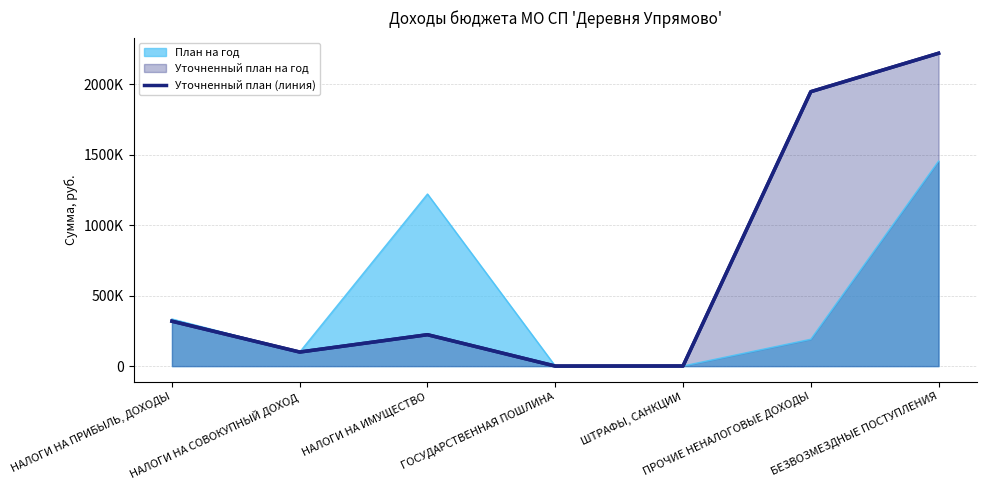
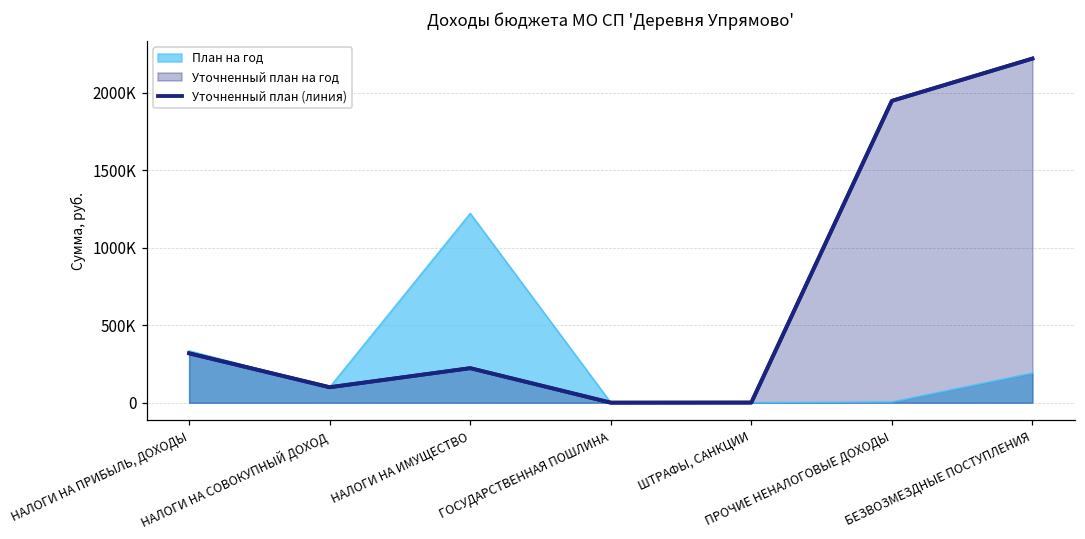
План на год, ПРОЧИЕ НЕНАЛОГОВЫЕ ДОХОДЫ: 190000 -> 10000
План на год, БЕЗВОЗМЕЗДНЫЕ ПОСТУПЛЕНИЯ: 1460000 -> 190000
